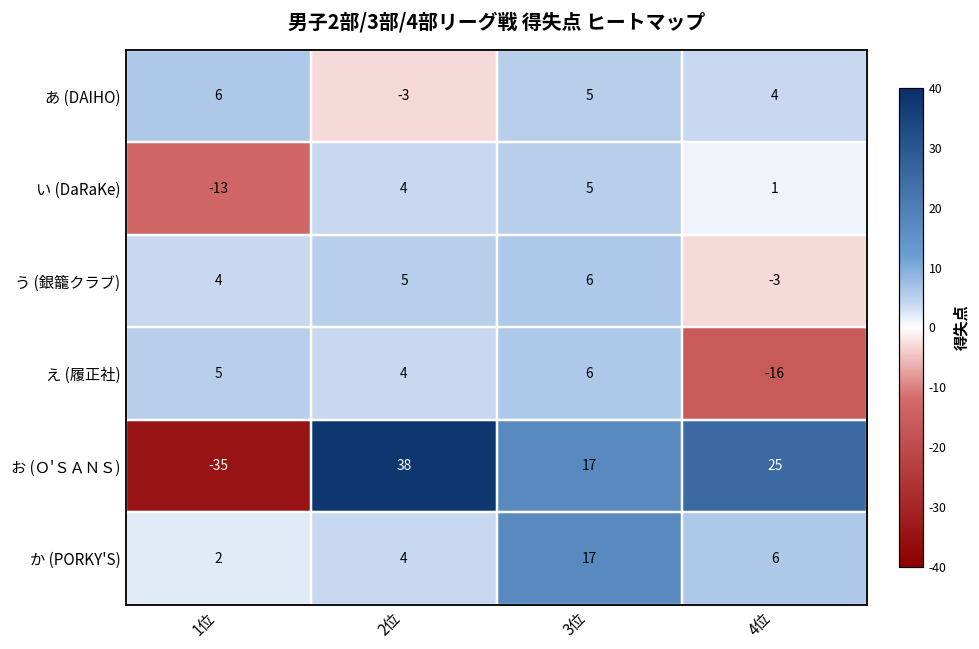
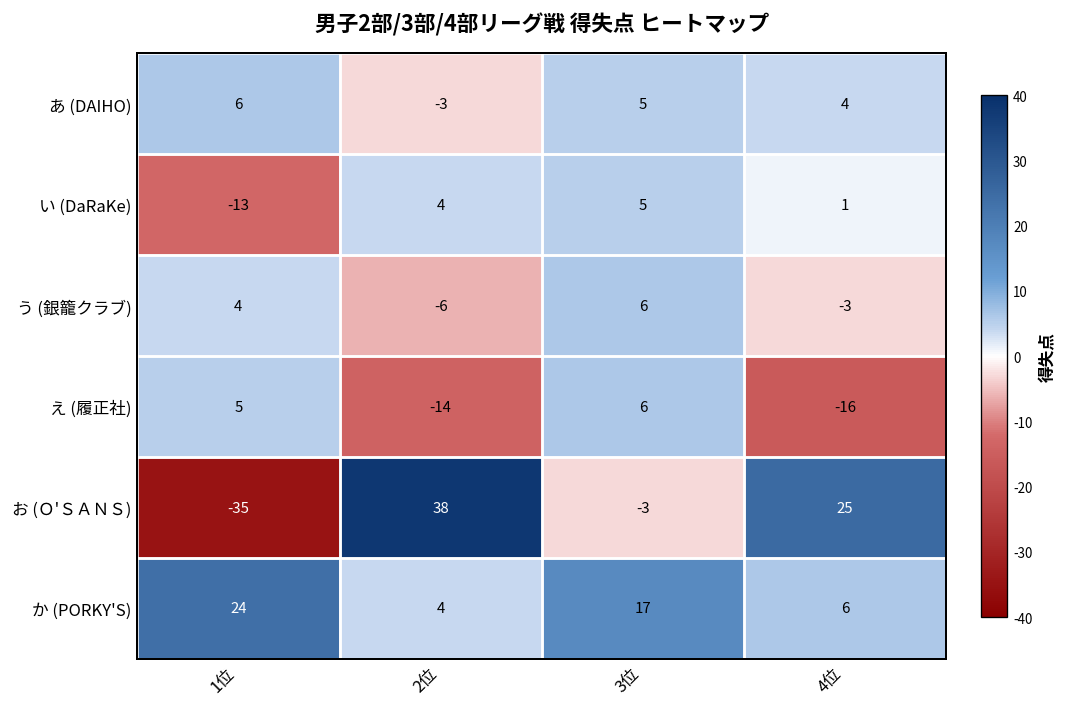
う (銀籠クラブ), 2位: 5 -> -6
え (履正社), 2位: 4 -> -14
お (Ｏ'ＳＡＮＳ), 3位: 17 -> -3
か (PORKY'S), 1位: 2 -> 24
